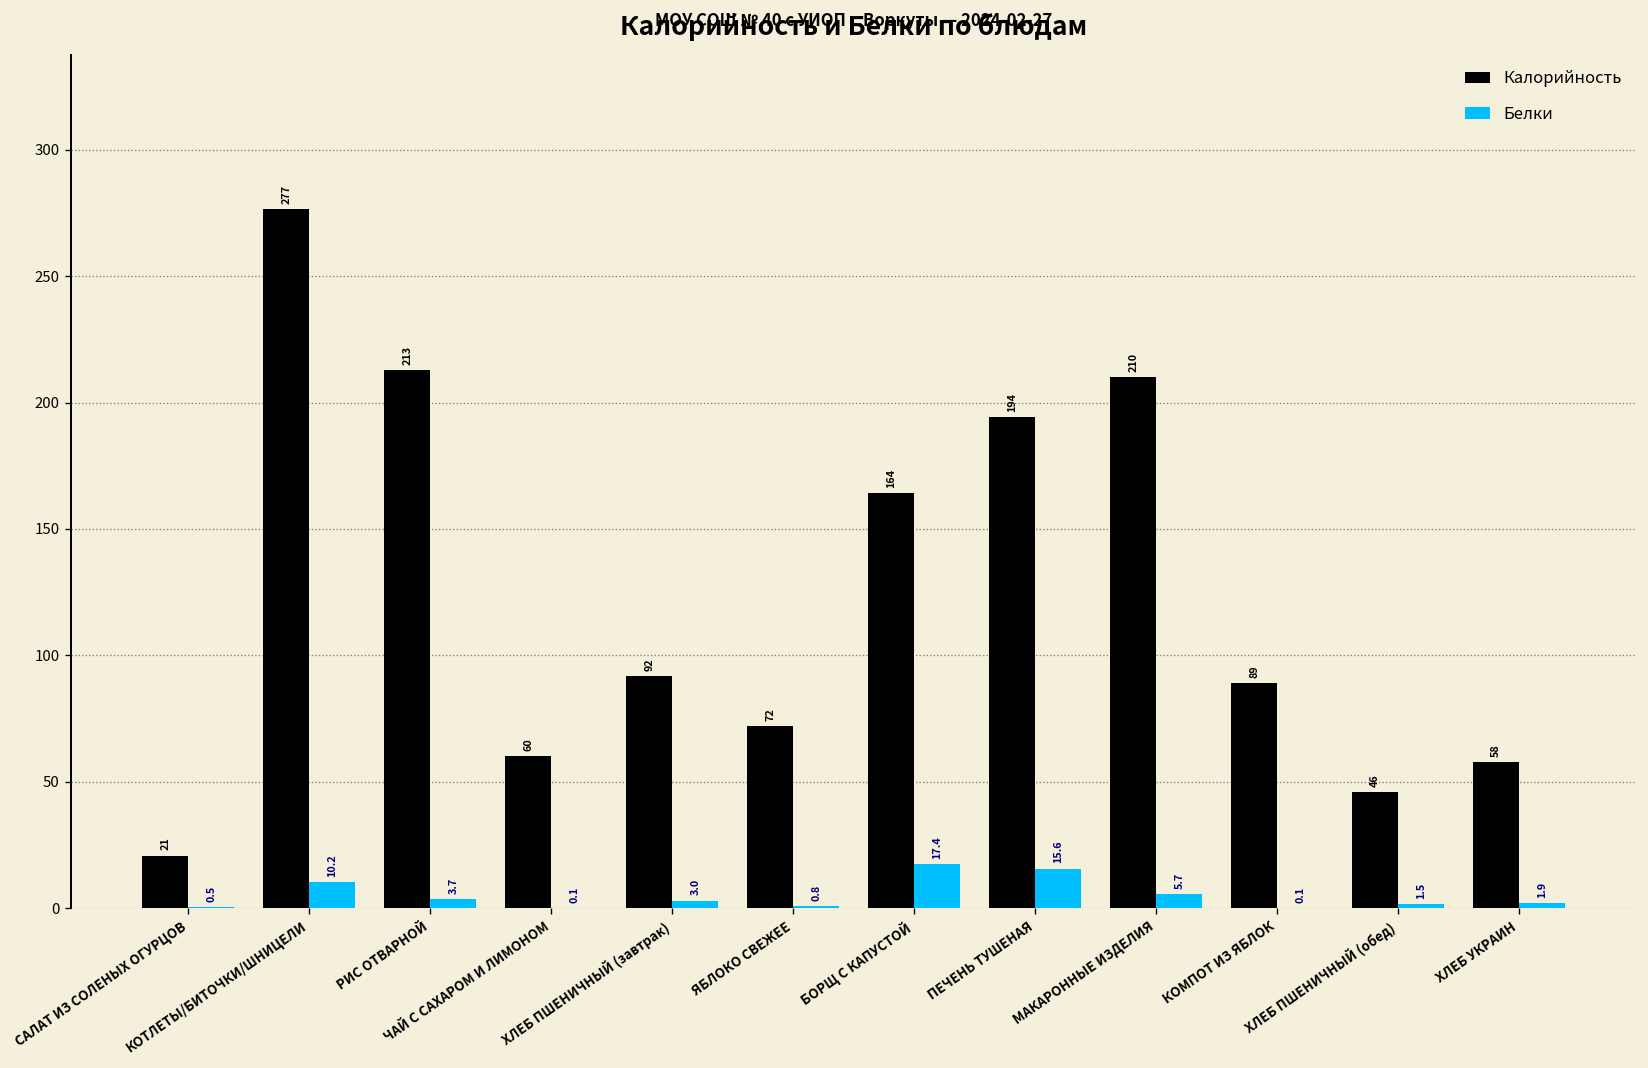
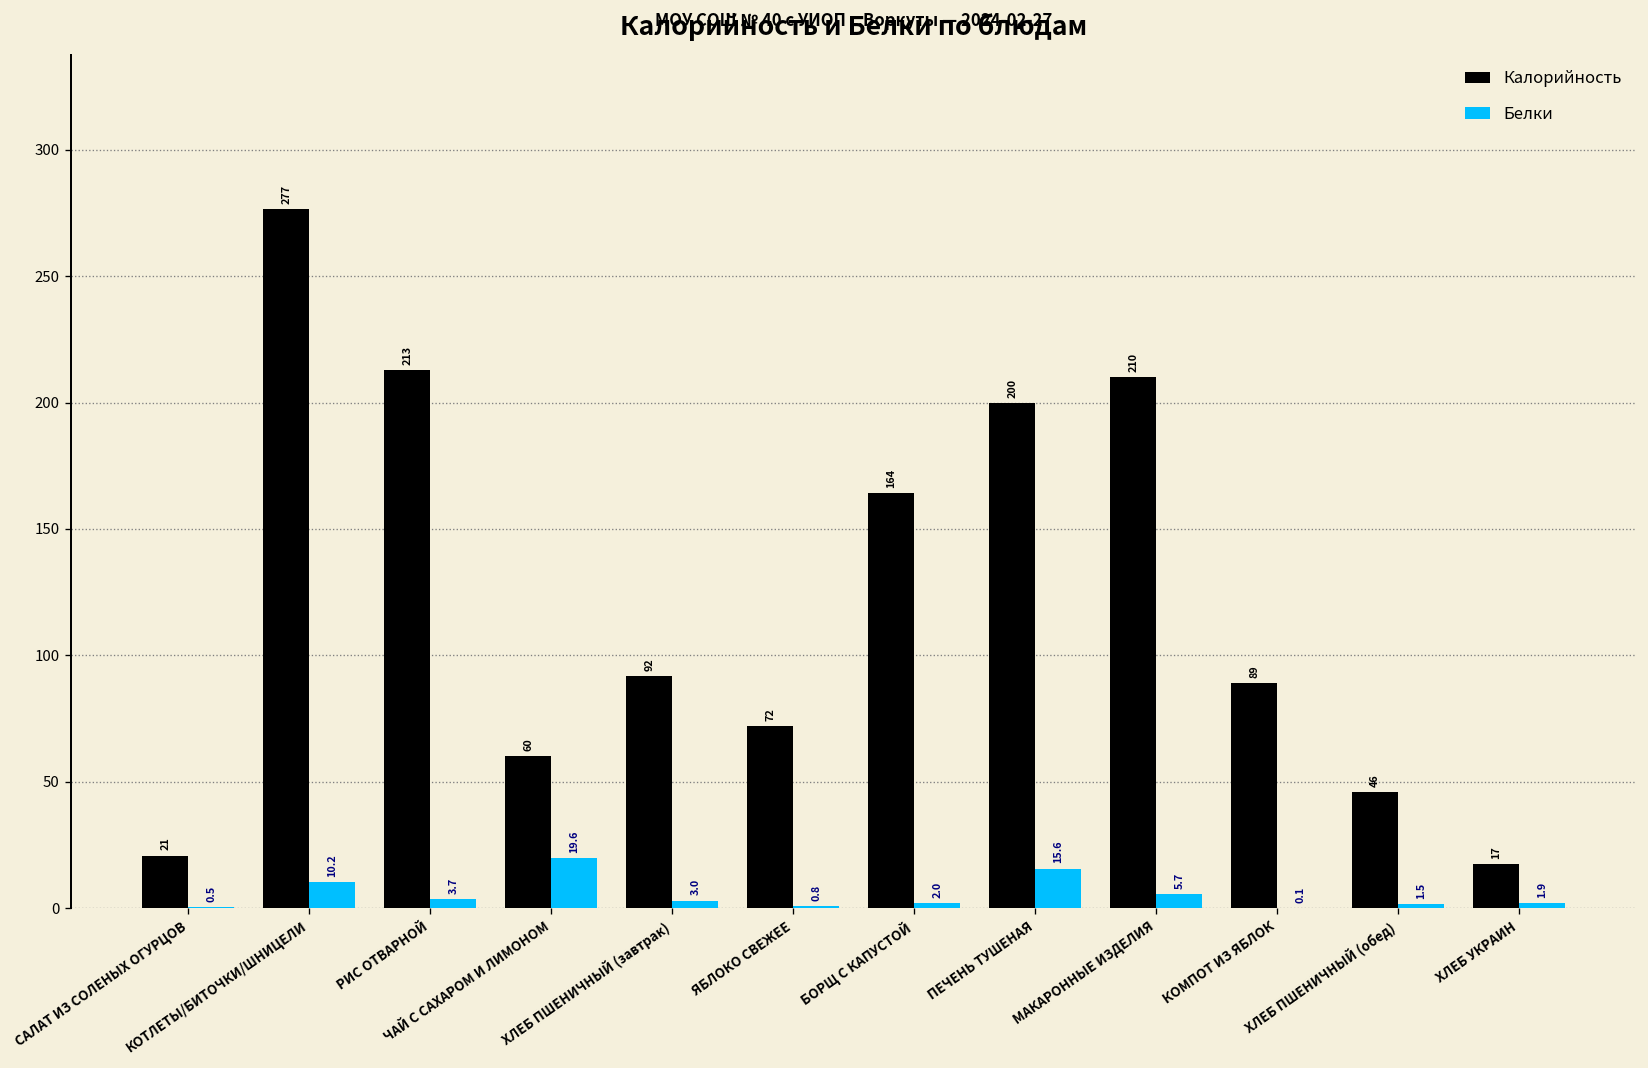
Белки, ЧАЙ С САХАРОМ И ЛИМОНОМ: 0.1 -> 19.6
Белки, БОРЩ С КАПУСТОЙ: 17.4 -> 2.0
Калорийность, ПЕЧЕНЬ ТУШЕНАЯ: 194 -> 200
Калорийность, ХЛЕБ УКРАИН: 58 -> 17
